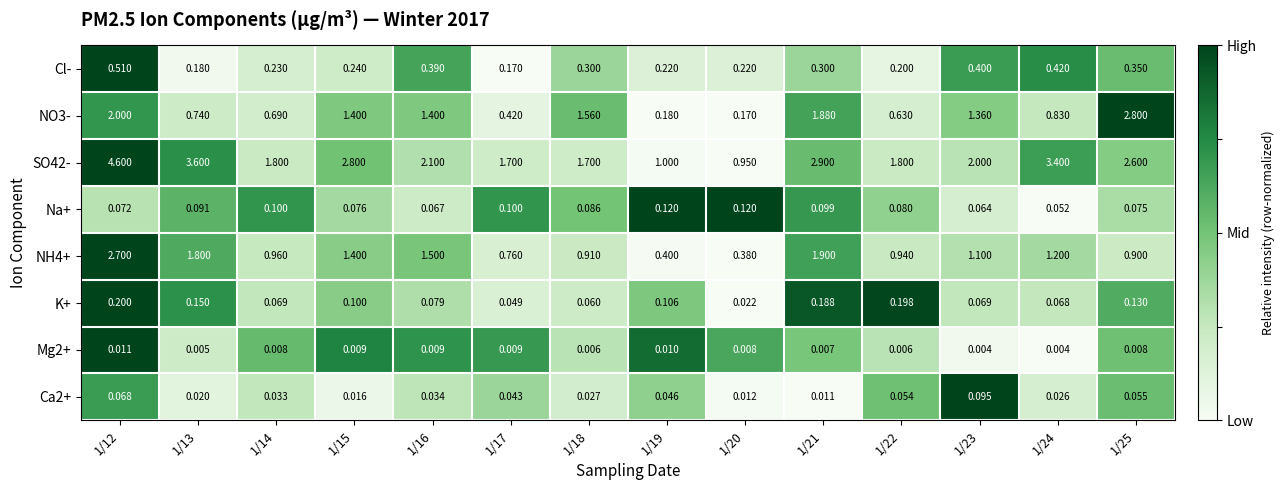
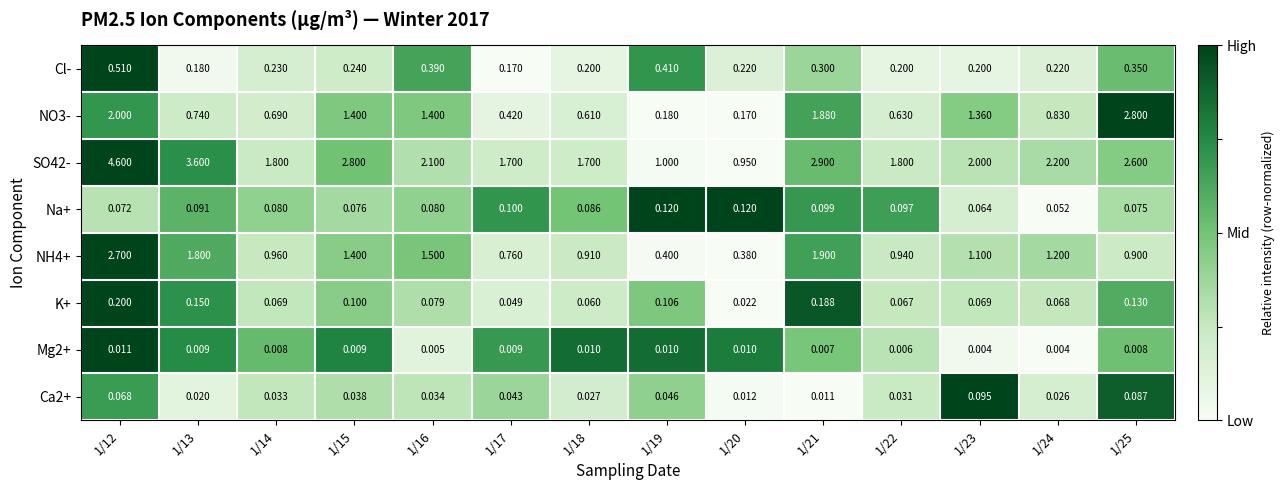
Cl-, 1/18: 0.300 -> 0.200
Cl-, 1/19: 0.220 -> 0.410
Cl-, 1/23: 0.400 -> 0.200
Cl-, 1/24: 0.420 -> 0.220
NO3-, 1/18: 1.560 -> 0.610
SO42-, 1/24: 3.400 -> 2.200
Na+, 1/14: 0.100 -> 0.080
Na+, 1/16: 0.067 -> 0.080
Na+, 1/22: 0.080 -> 0.097
K+, 1/22: 0.198 -> 0.067
Mg2+, 1/13: 0.005 -> 0.009
Mg2+, 1/16: 0.009 -> 0.005
Mg2+, 1/18: 0.006 -> 0.010
Mg2+, 1/20: 0.008 -> 0.010
Ca2+, 1/15: 0.016 -> 0.038
Ca2+, 1/22: 0.054 -> 0.031
Ca2+, 1/25: 0.055 -> 0.087
